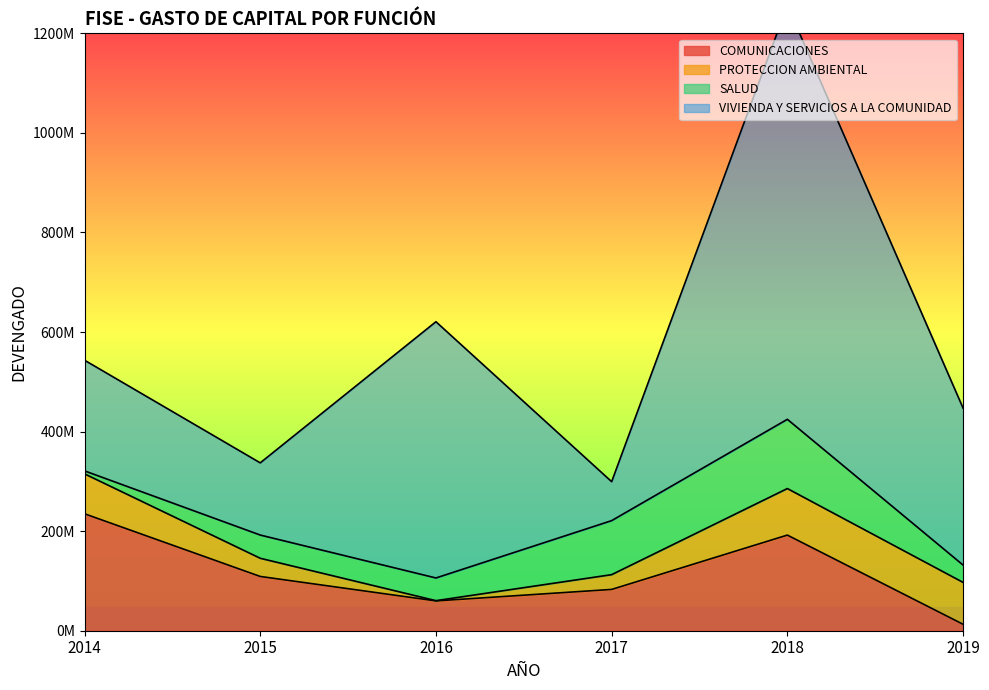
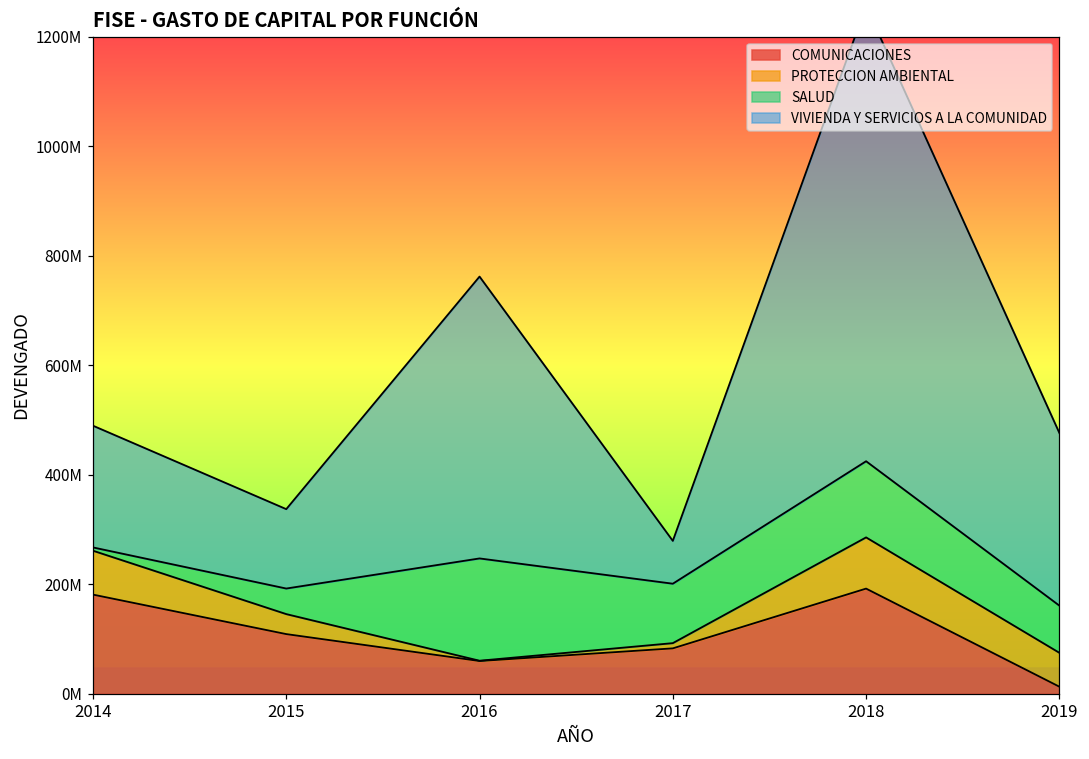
COMUNICACIONES, 2014: 230000000 -> 180000000
SALUD, 2016: 50000000 -> 190000000
PROTECCION AMBIENTAL, 2017: 30000000 -> 10000000
PROTECCION AMBIENTAL, 2019: 80000000 -> 60000000
SALUD, 2019: 30000000 -> 90000000
